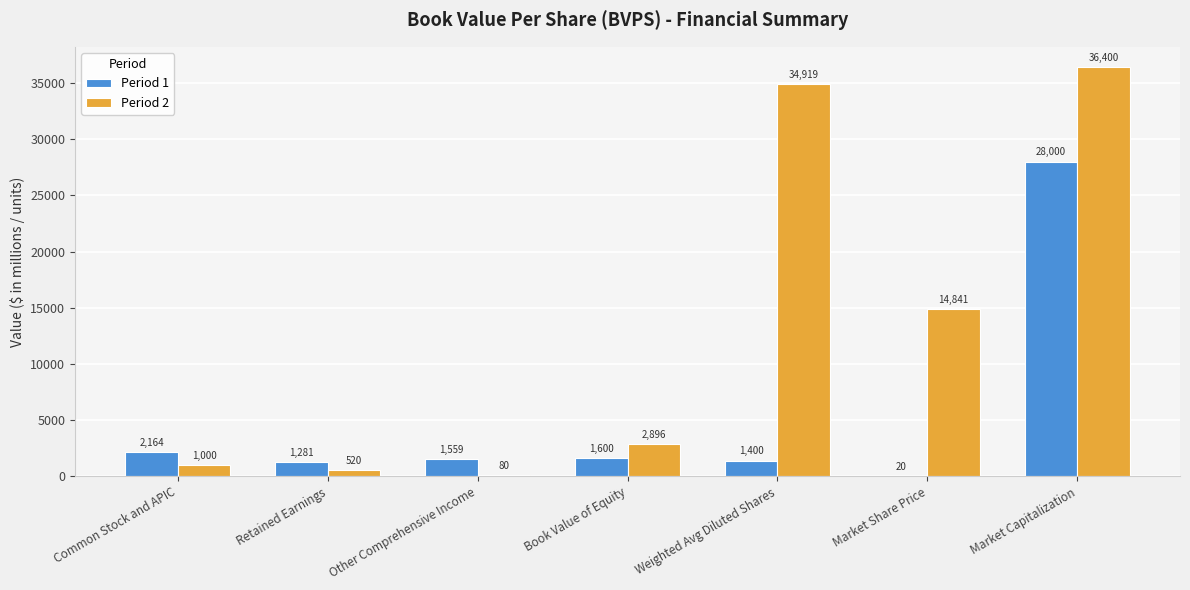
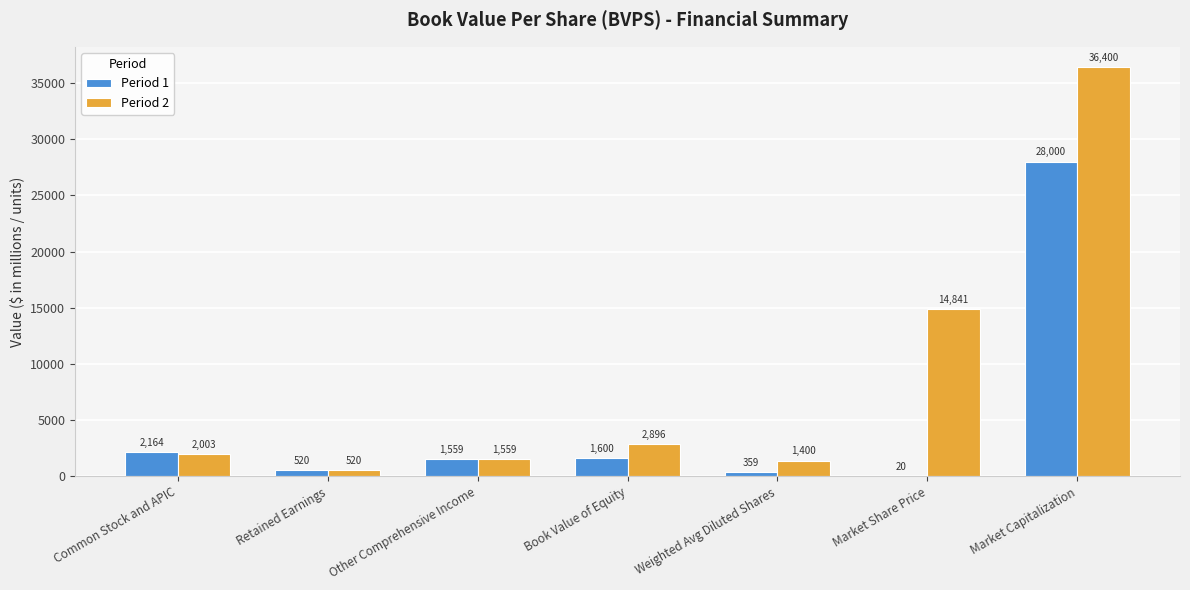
Period 2, Common Stock and APIC: 1,000 -> 2,003
Period 1, Retained Earnings: 1,281 -> 520
Period 2, Other Comprehensive Income: 80 -> 1,559
Period 1, Weighted Avg Diluted Shares: 1,400 -> 359
Period 2, Weighted Avg Diluted Shares: 34,919 -> 1,400
